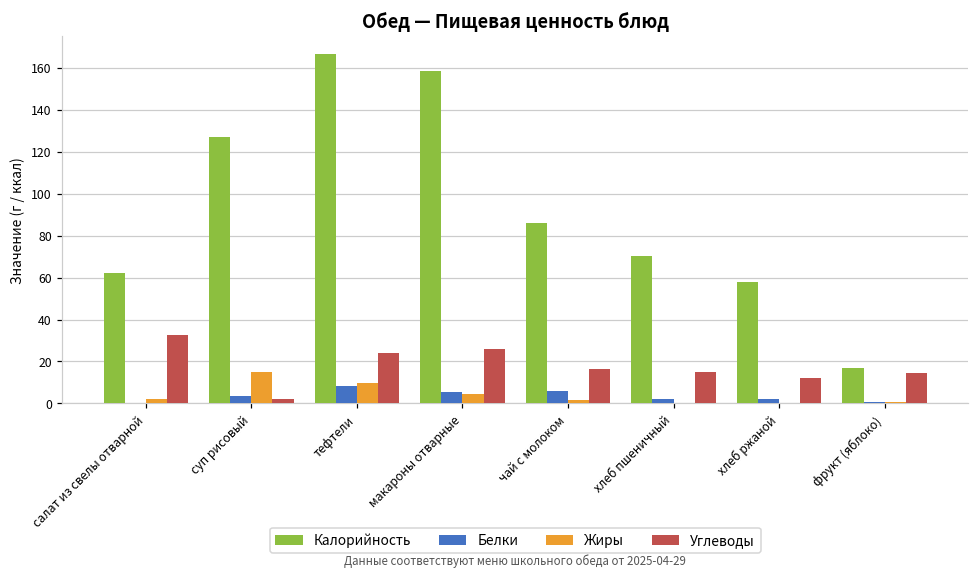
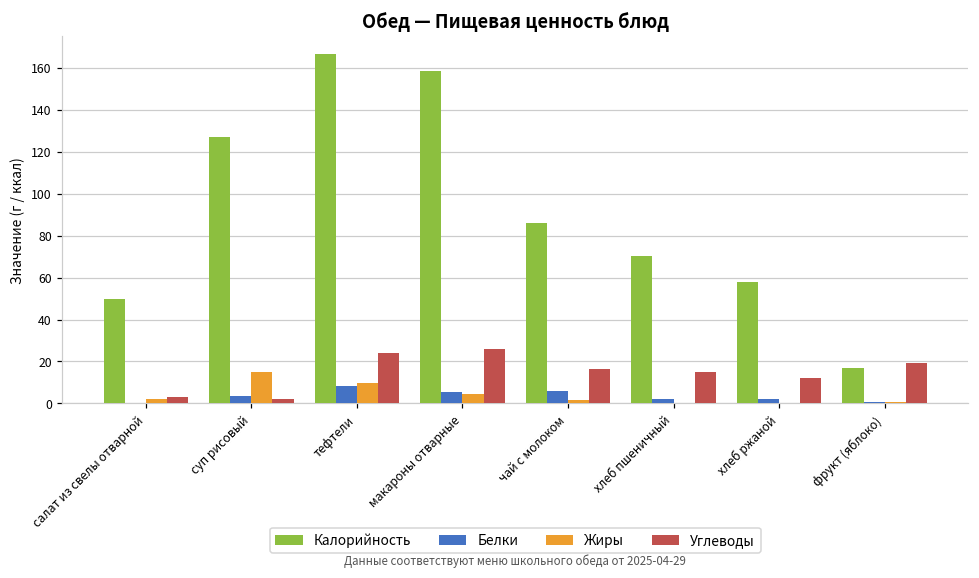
Калорийность, салат из свелы отварной: 62 -> 50
Углеводы, салат из свелы отварной: 32 -> 3
Углеводы, фрукт (яблоко): 15 -> 19
